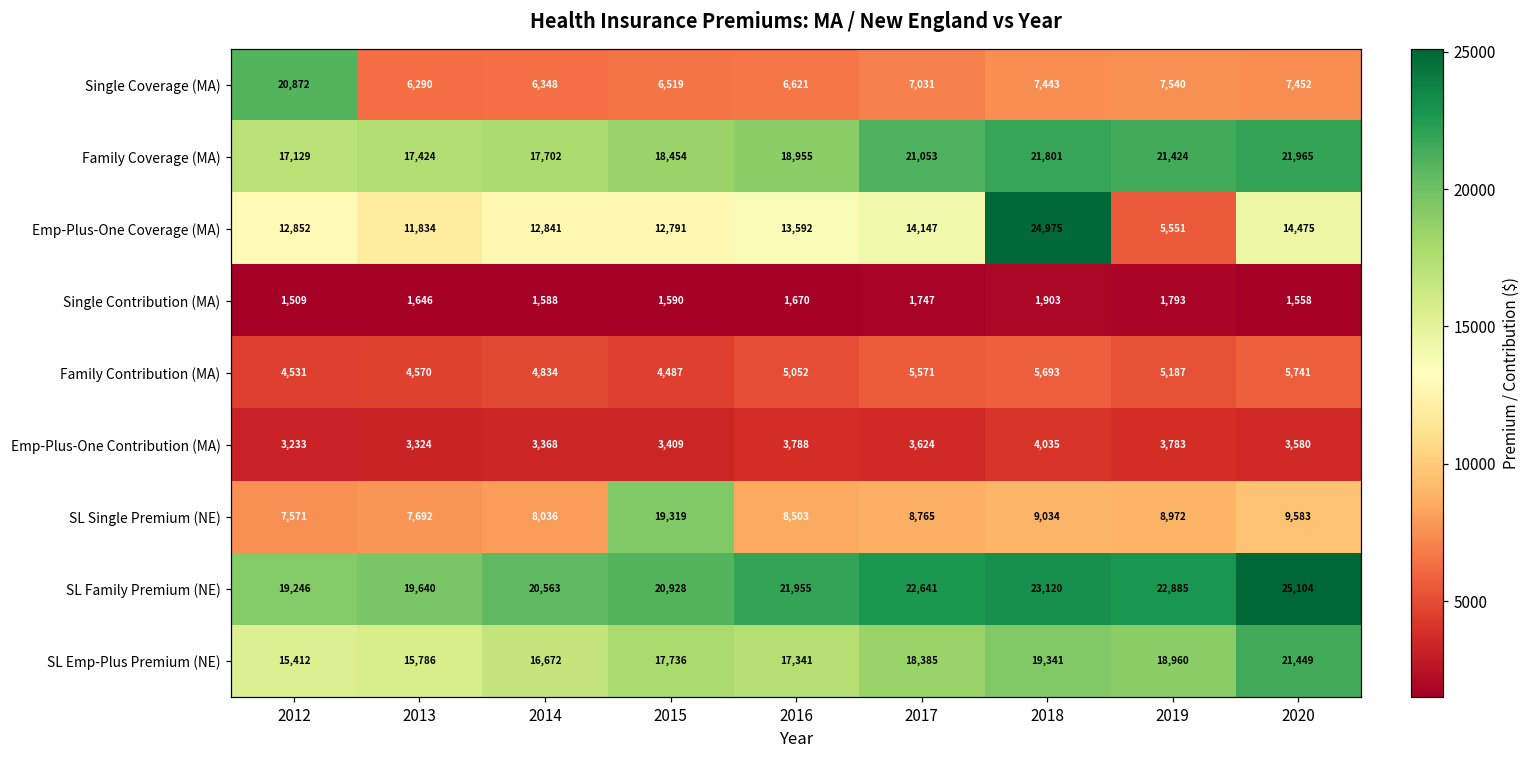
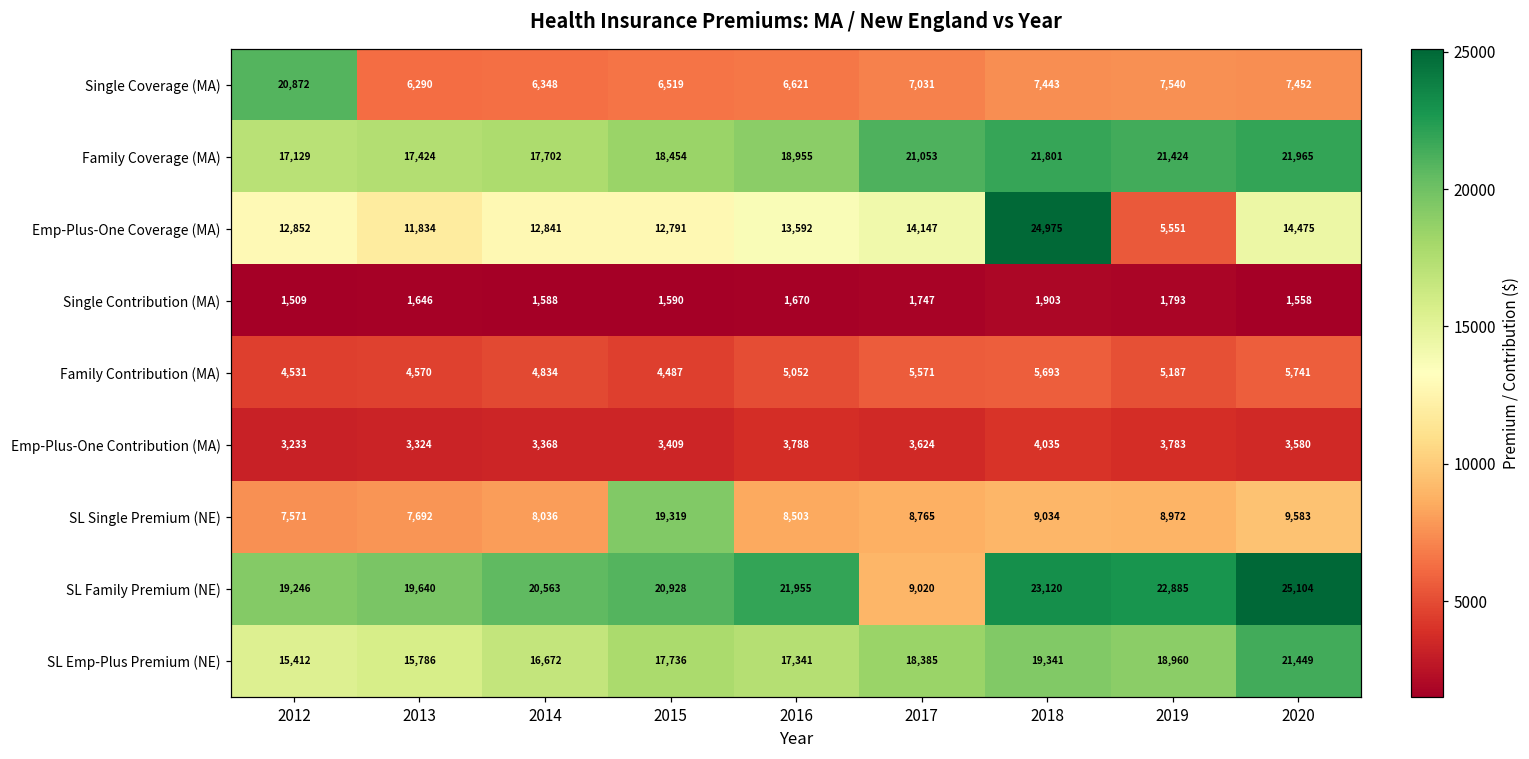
SL Family Premium (NE), 2017: 22,641 -> 9,020
